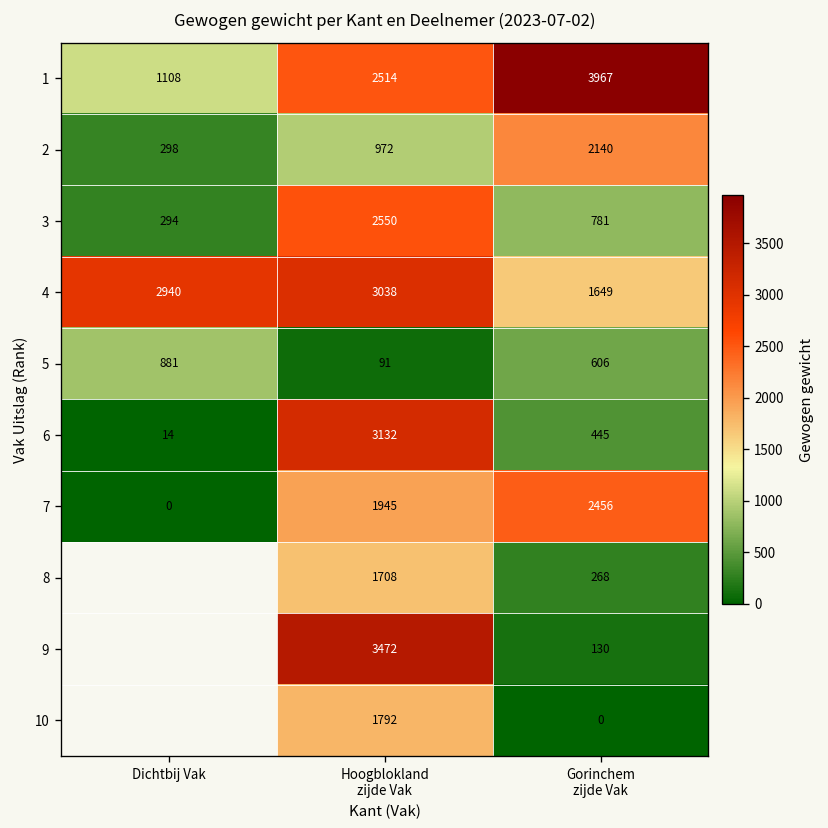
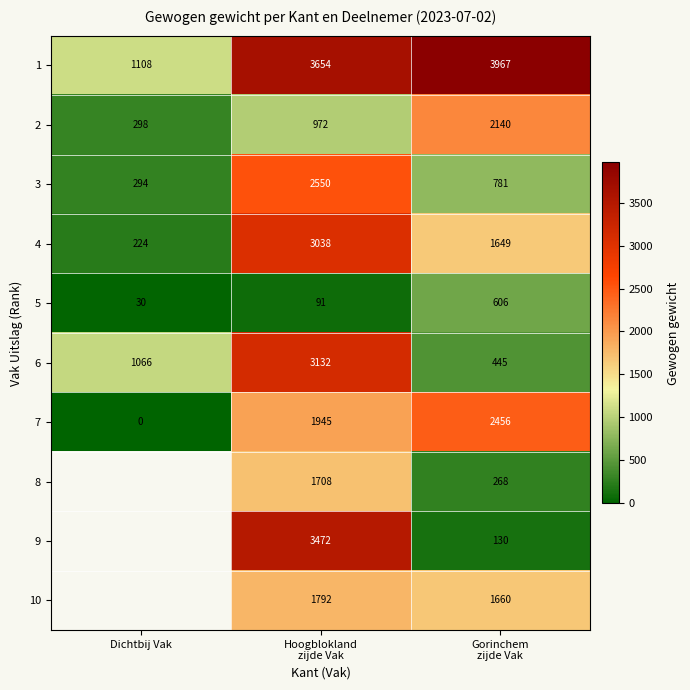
1, Hoogblokland zijde Vak: 2514 -> 3654
4, Dichtbij Vak: 2940 -> 224
5, Dichtbij Vak: 881 -> 30
6, Dichtbij Vak: 14 -> 1066
10, Gorinchem zijde Vak: 0 -> 1660
